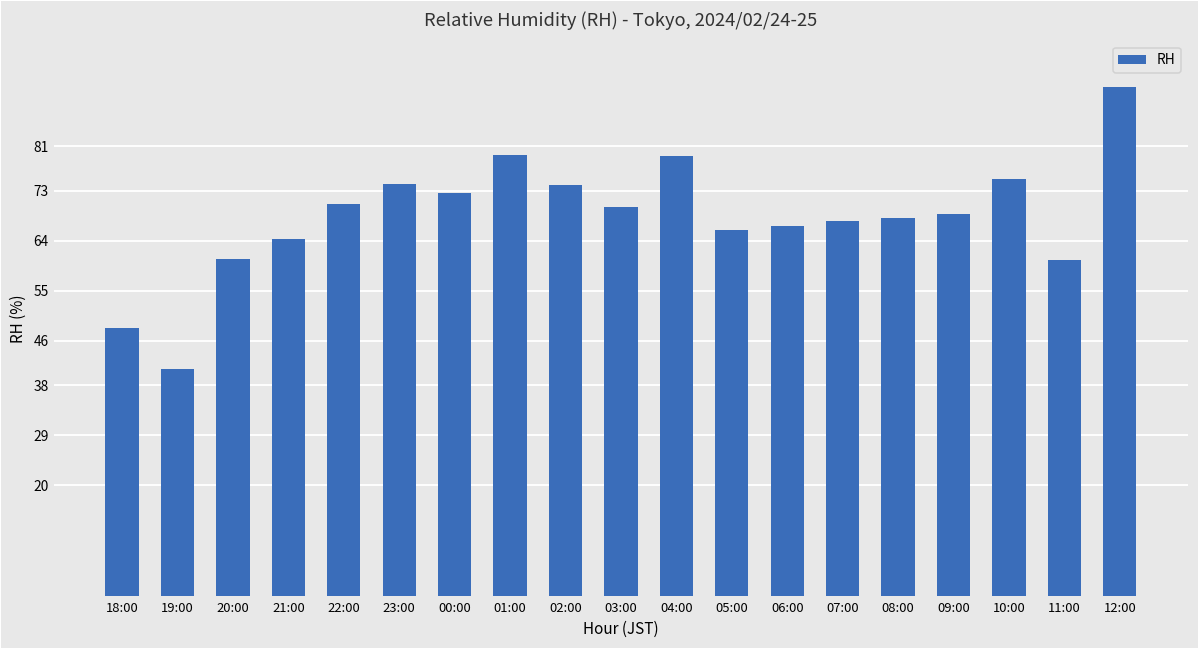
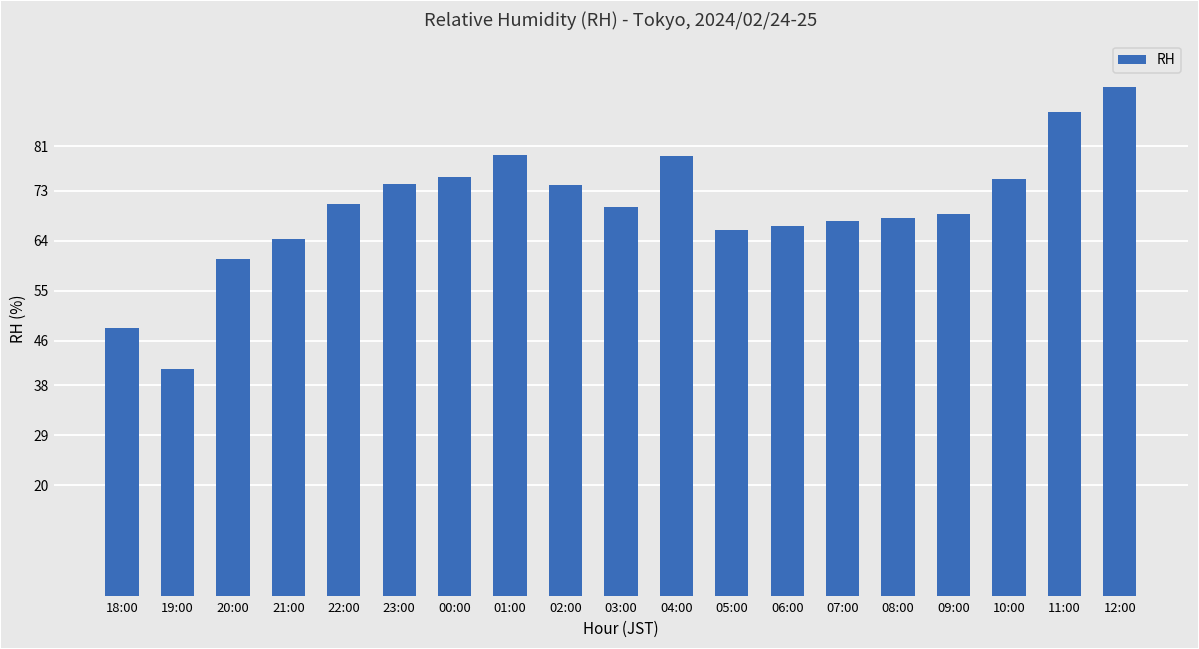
00:00: 73 -> 75
11:00: 61 -> 87
